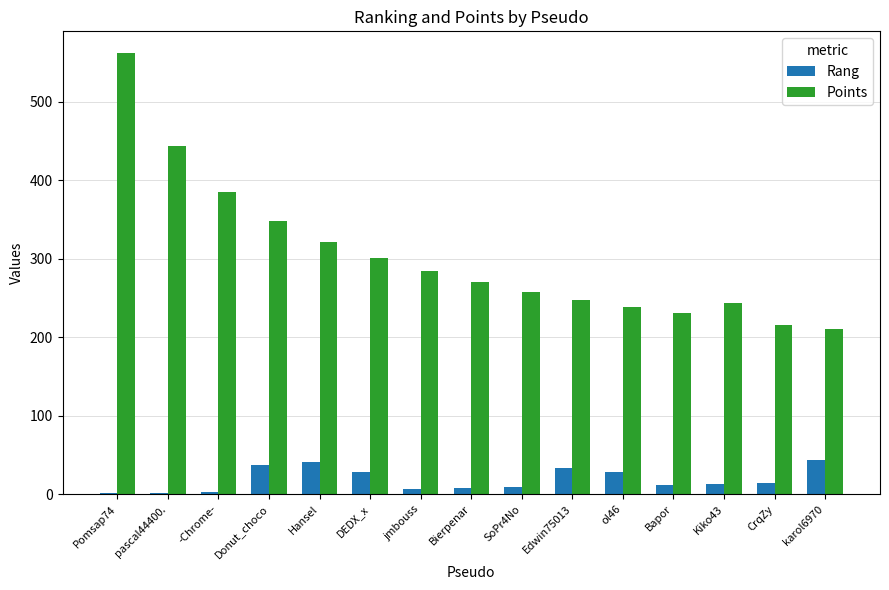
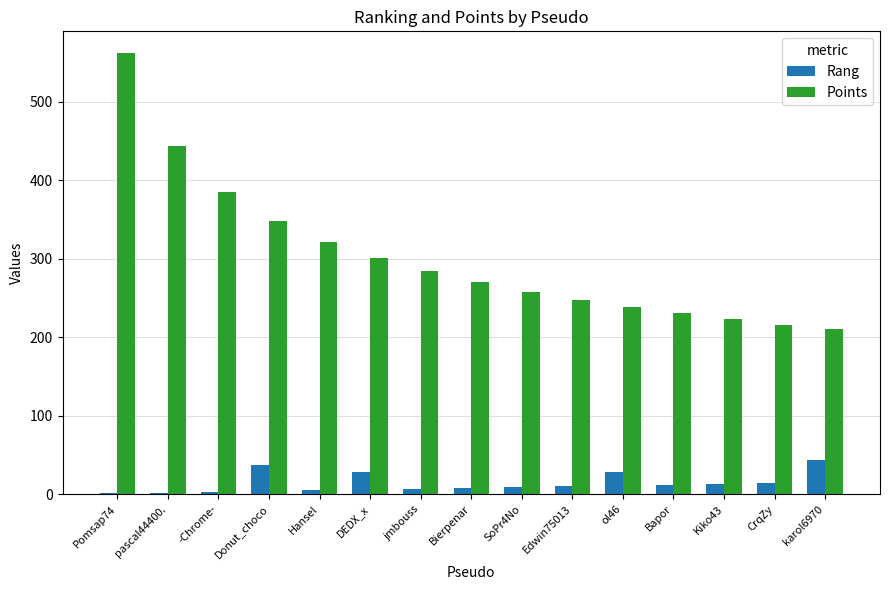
Rang, Hansel: 40 -> 10
Rang, Edwin75013: 30 -> 10
Points, Kiko43: 240 -> 220
